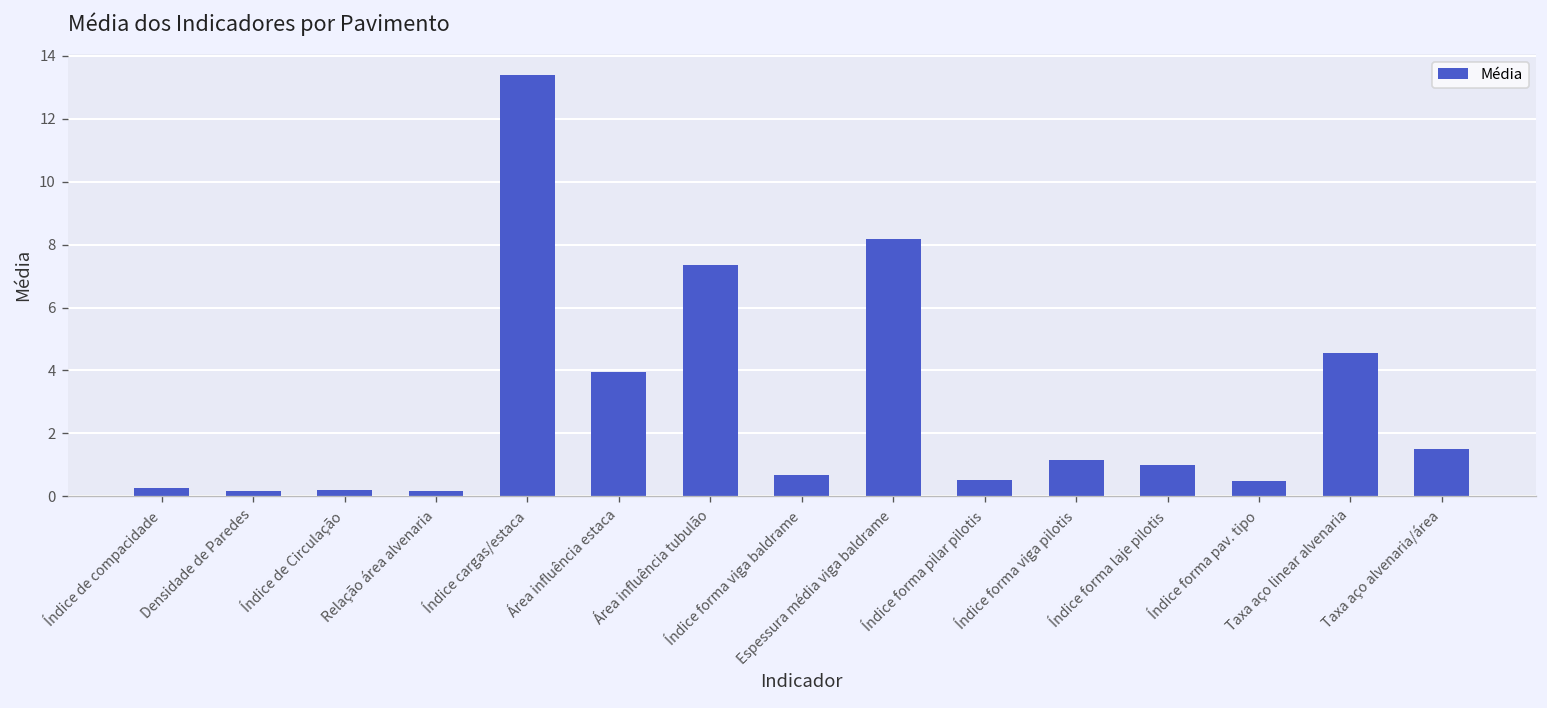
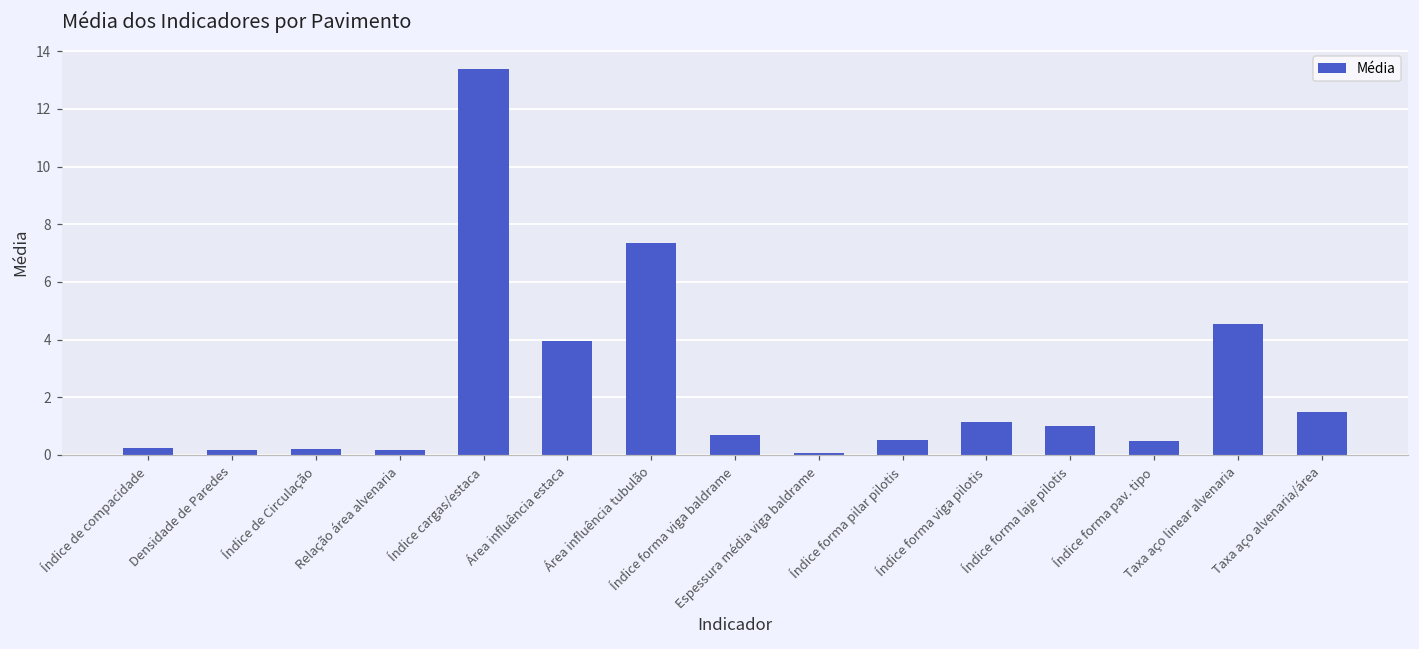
Espessura média viga baldrame: 8.2 -> 0.1
